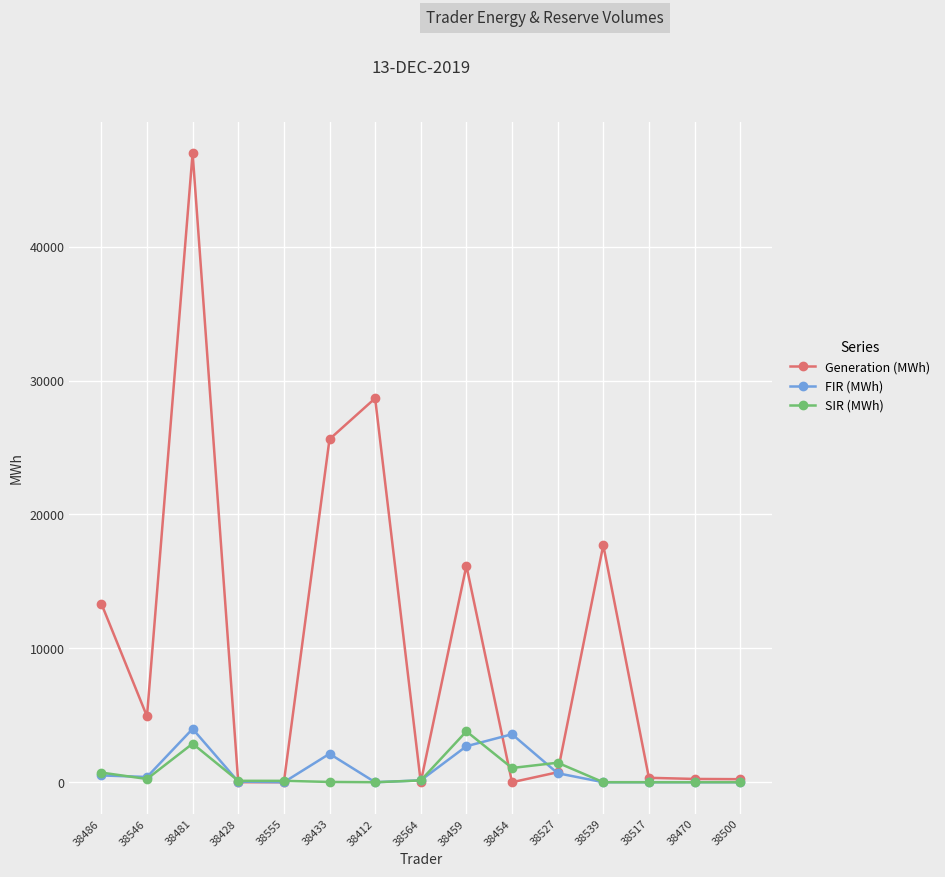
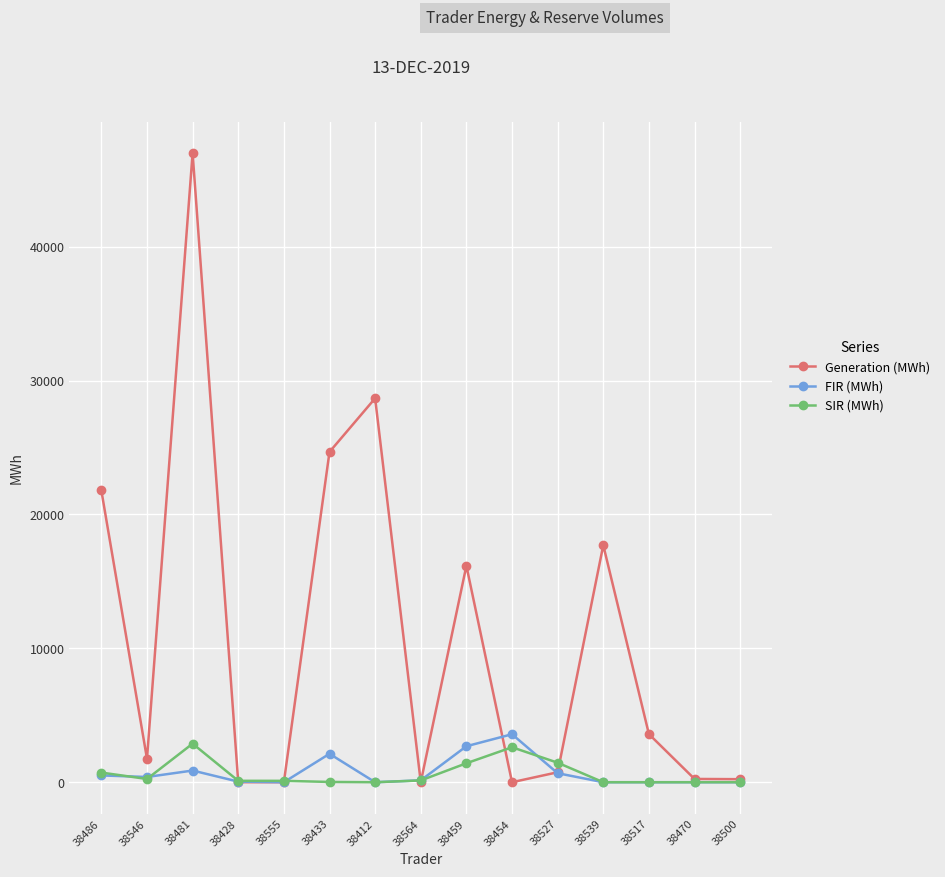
Generation (MWh), 38486: 13300 -> 21800
Generation (MWh), 38546: 4900 -> 1800
FIR (MWh), 38481: 4000 -> 900
Generation (MWh), 38433: 25600 -> 24700
SIR (MWh), 38459: 3800 -> 1400
SIR (MWh), 38454: 1100 -> 2600
Generation (MWh), 38517: 300 -> 3600
